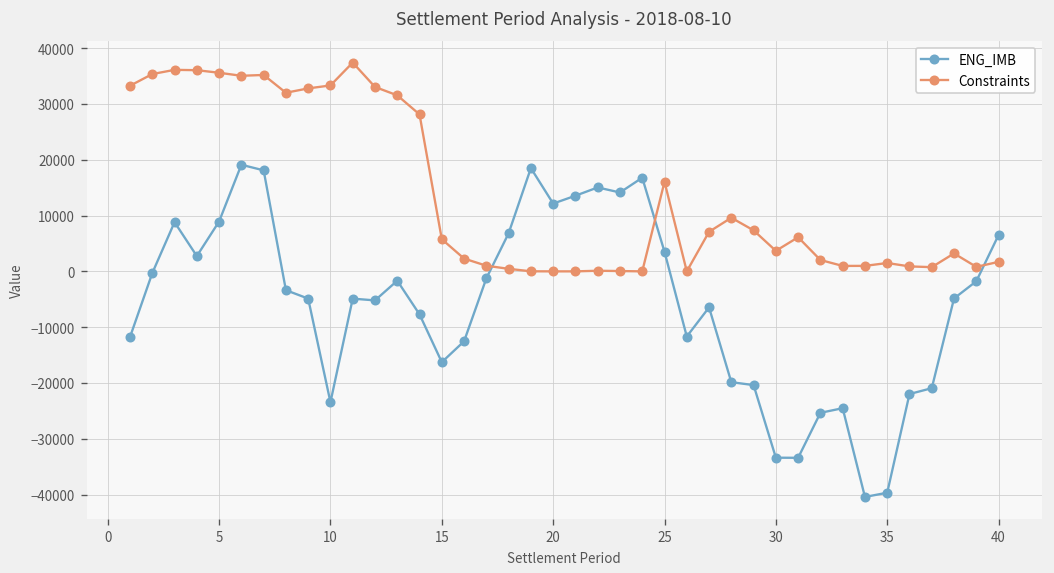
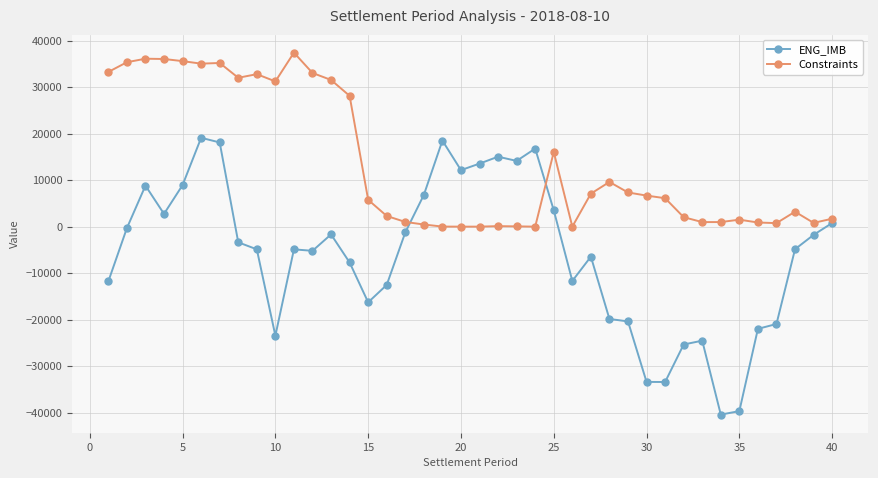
Constraints, 10: 33000 -> 31000
Constraints, 30: 4000 -> 7000
ENG_IMB, 40: 7000 -> 1000
